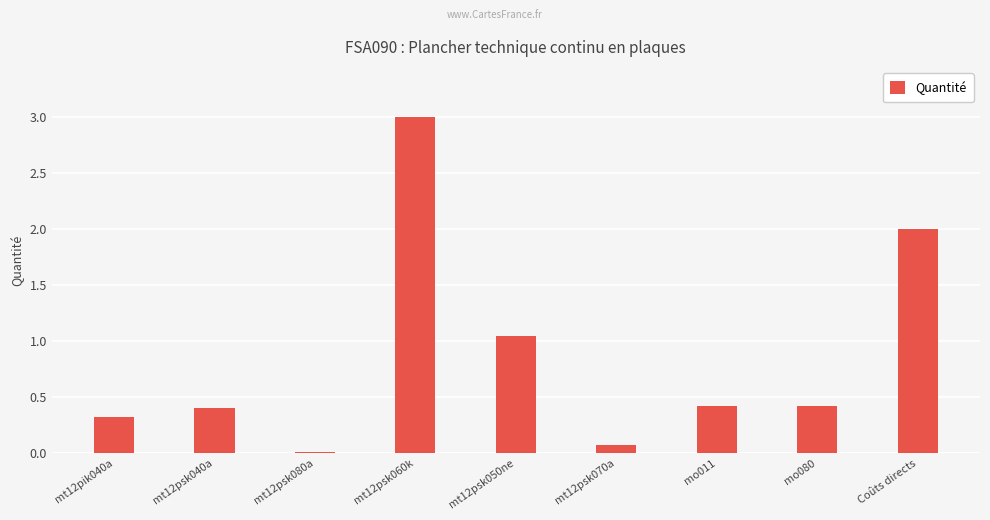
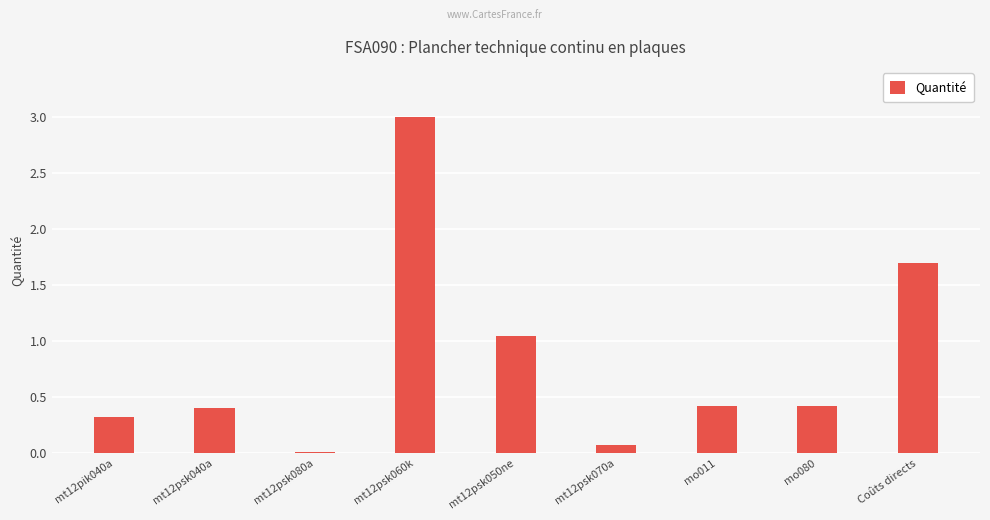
Coûts directs: 2.0 -> 1.7
